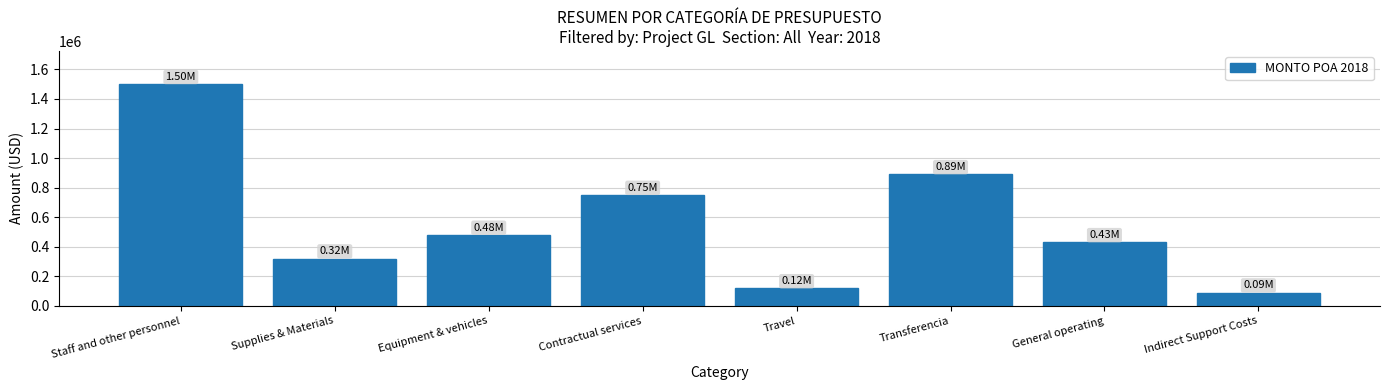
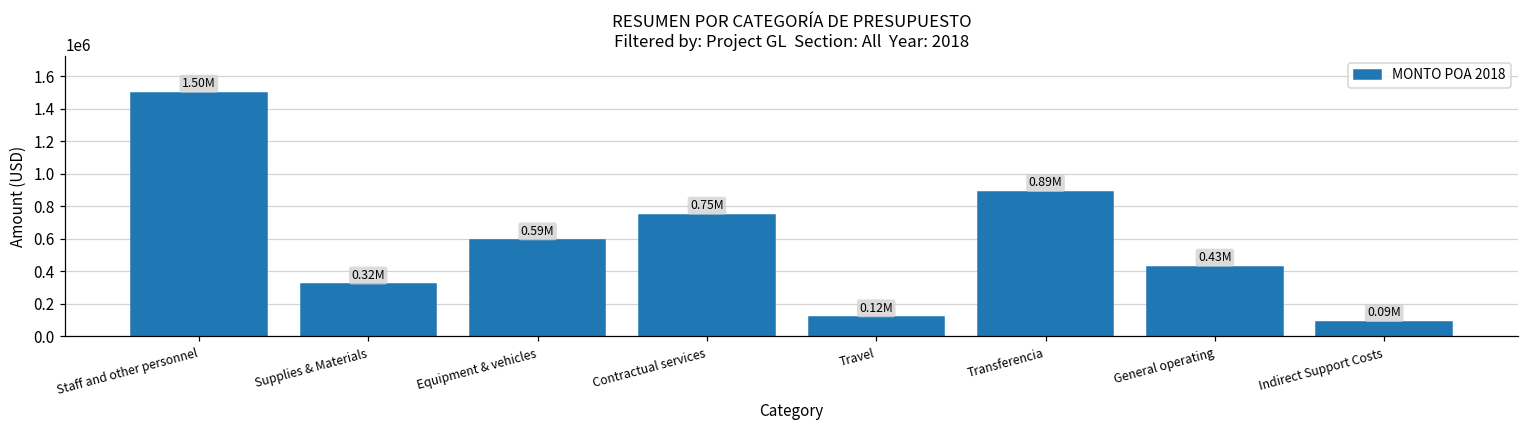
Equipment & vehicles: 0.48M -> 0.59M
